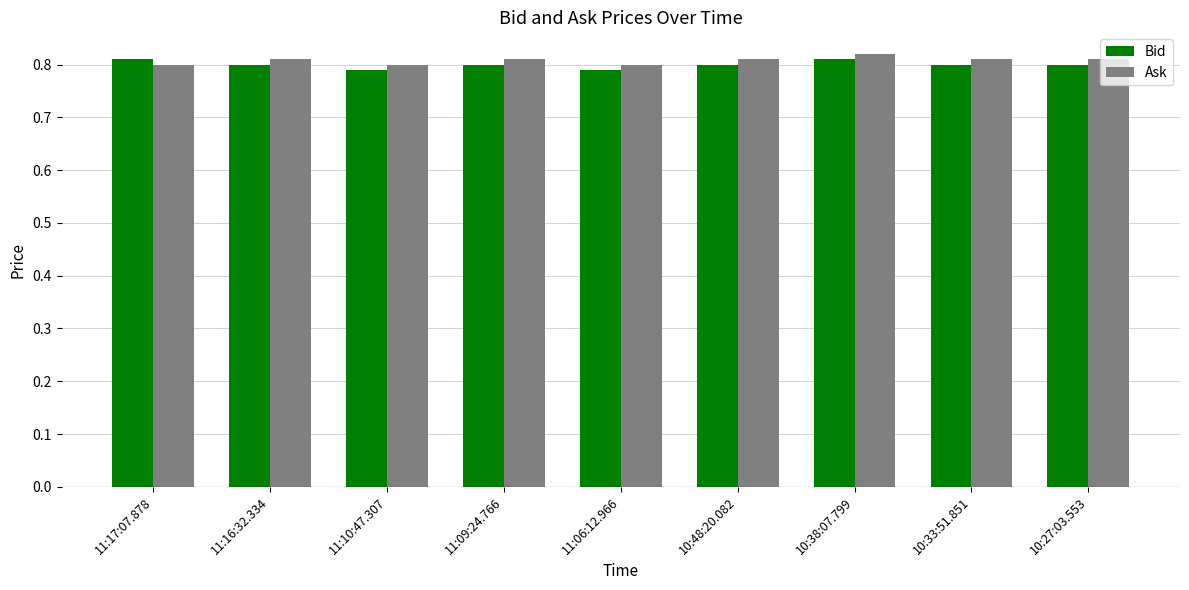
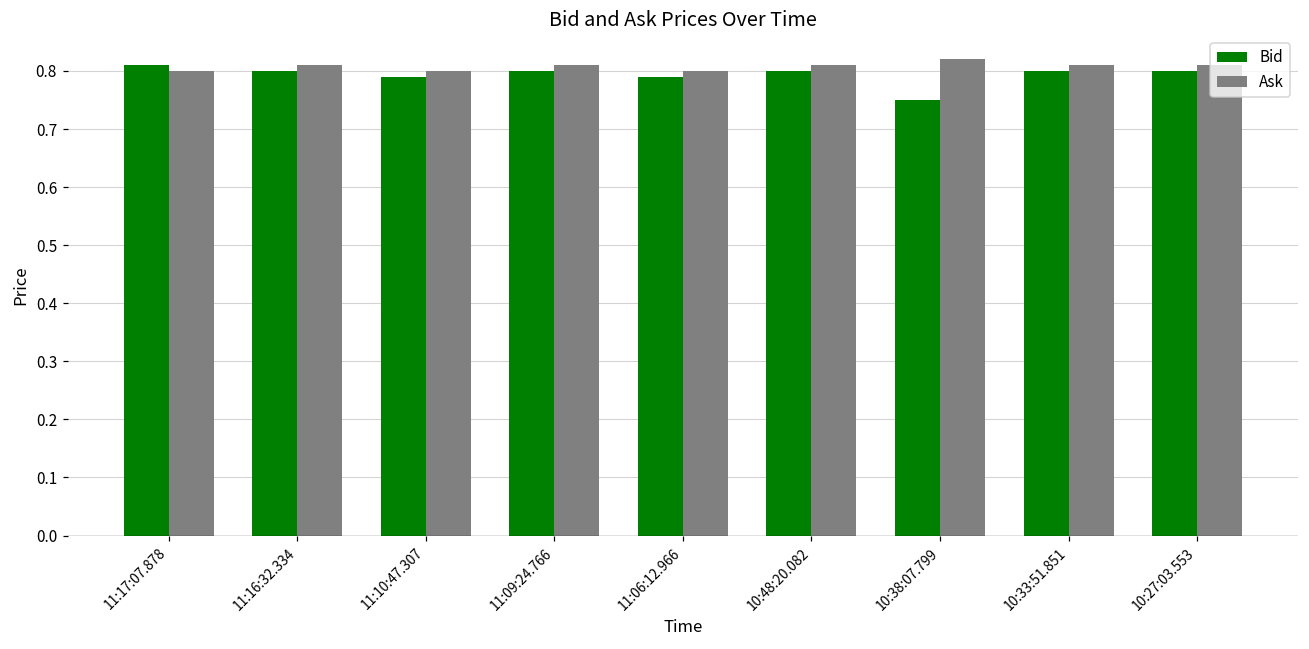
Bid, 10:38:07.799: 0.81 -> 0.75
